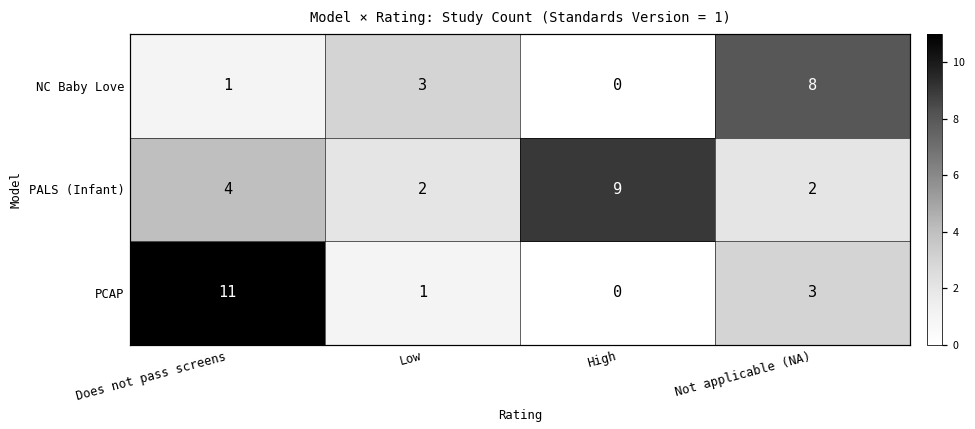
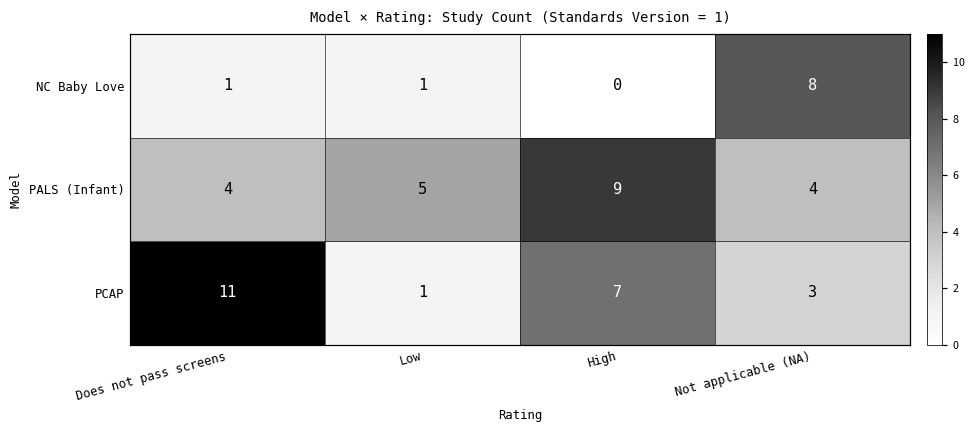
NC Baby Love, Low: 3 -> 1
PALS (Infant), Low: 2 -> 5
PALS (Infant), Not applicable (NA): 2 -> 4
PCAP, High: 0 -> 7
